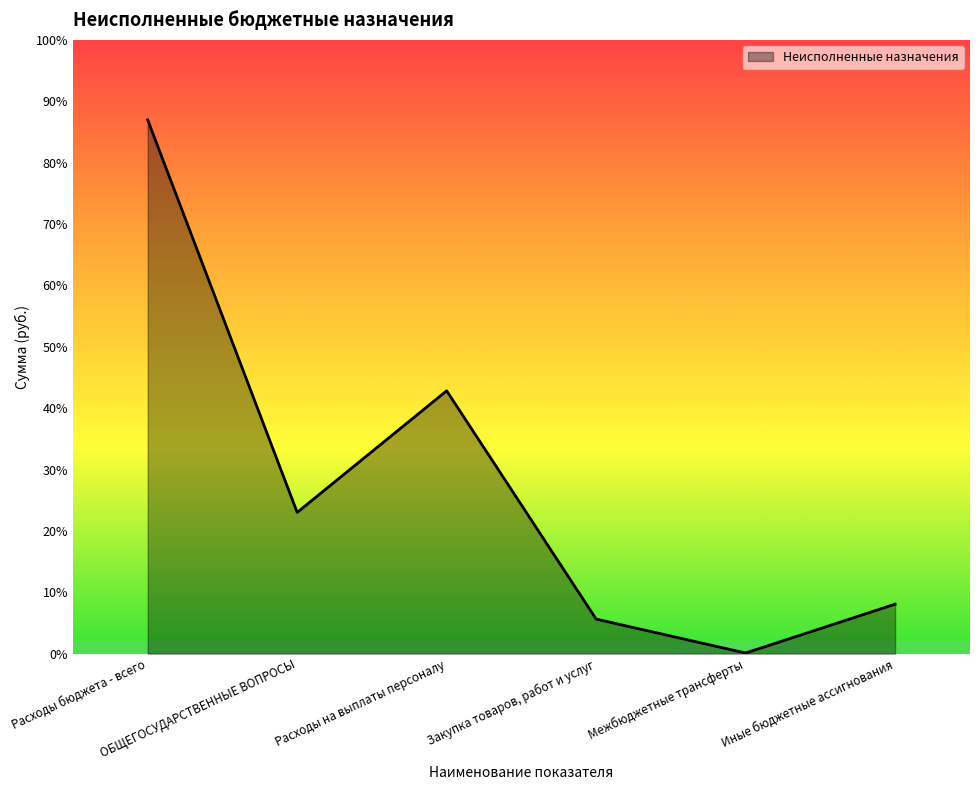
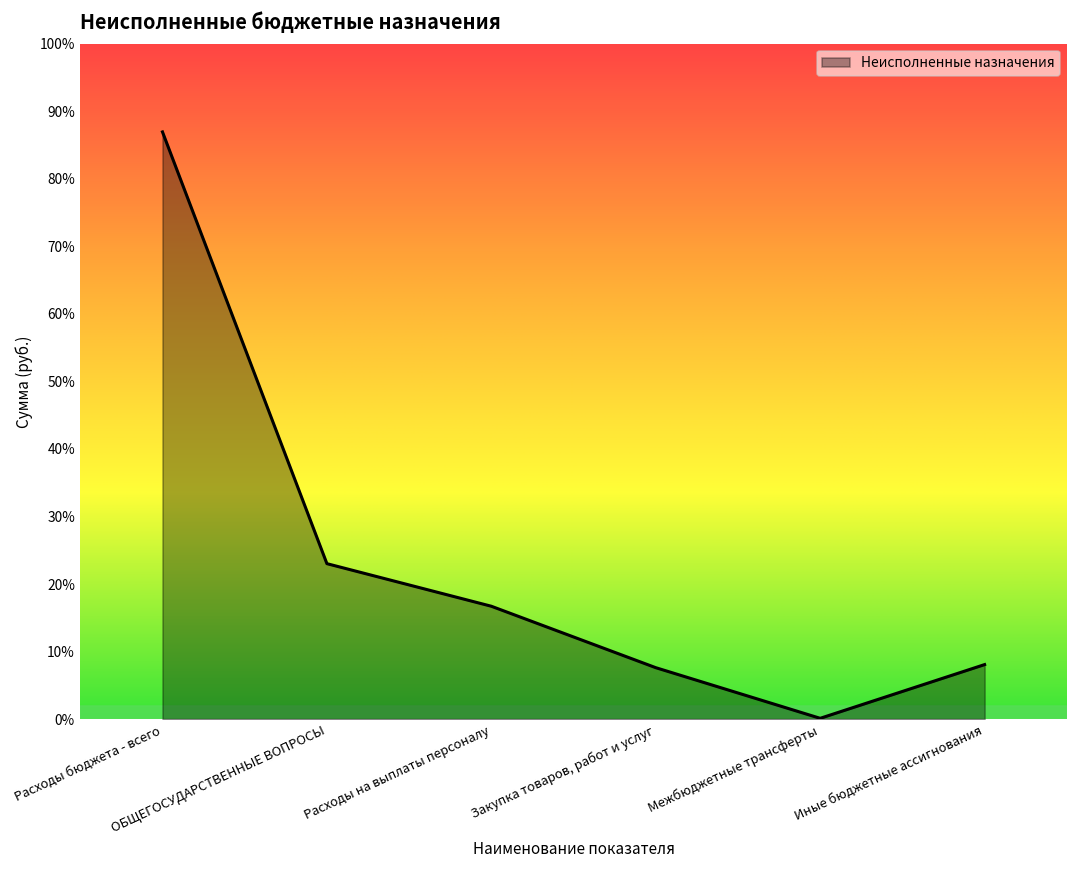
Расходы на выплаты персоналу: 43% -> 17%
Закупка товаров, работ и услуг: 6% -> 8%
